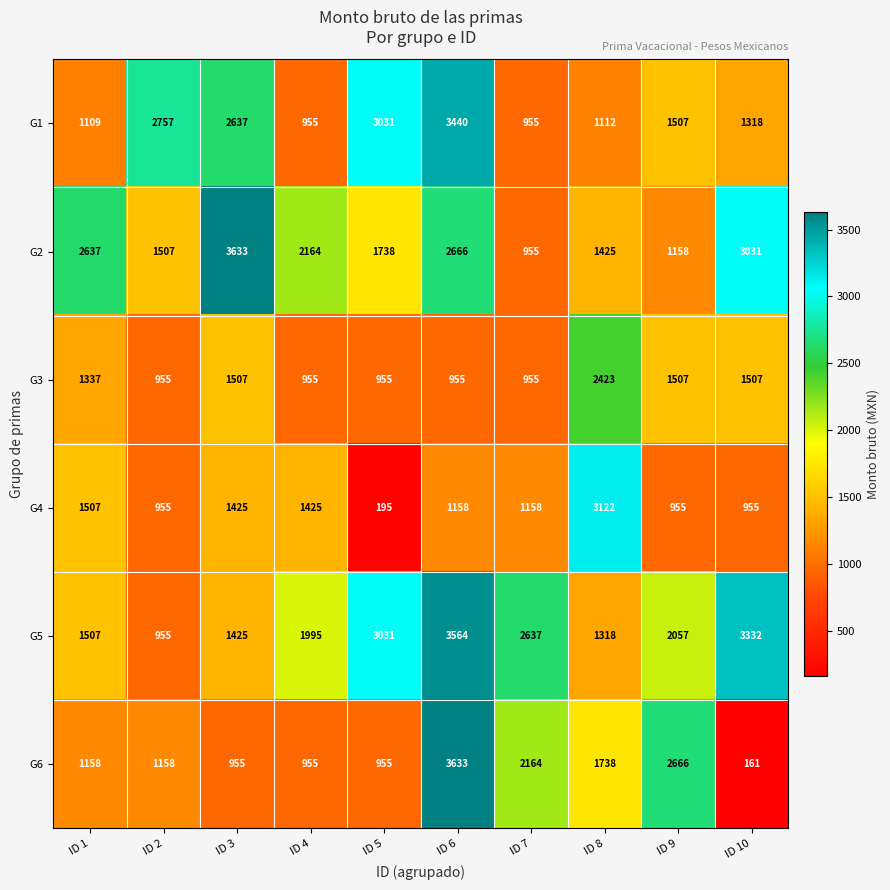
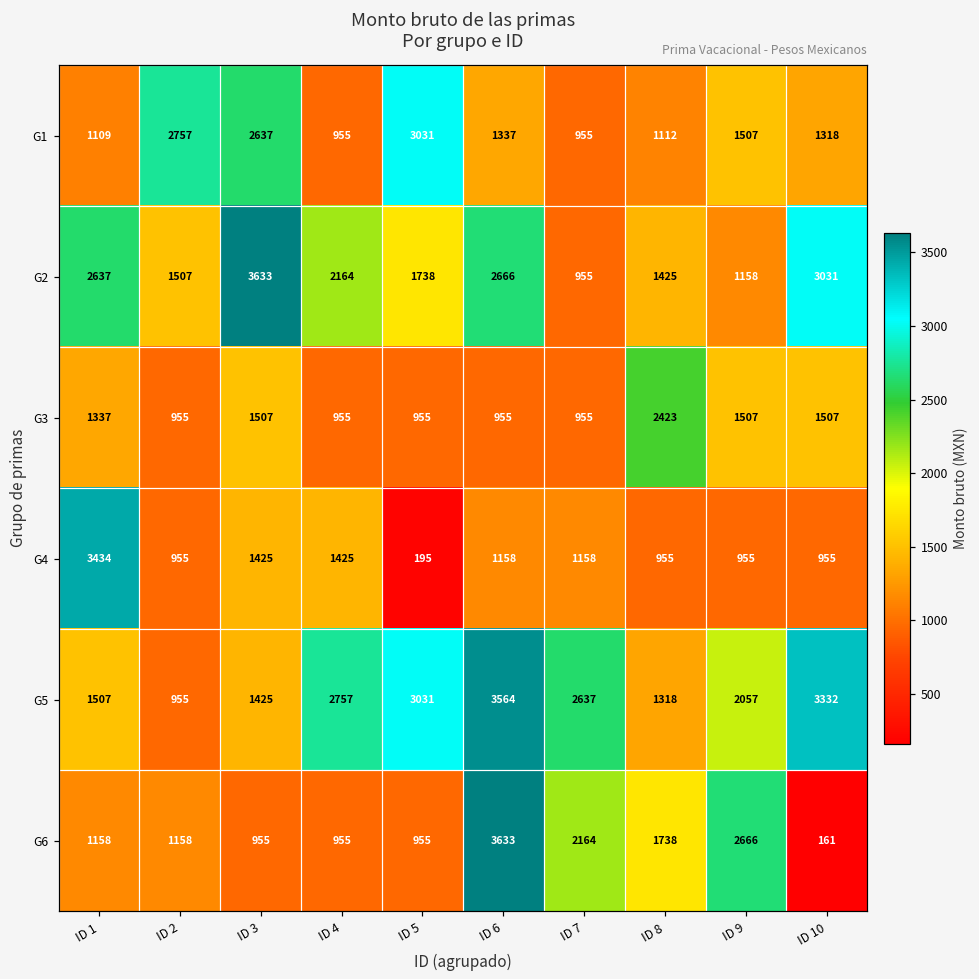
G1, ID 6: 3440 -> 1337
G4, ID 1: 1507 -> 3434
G4, ID 8: 3122 -> 955
G5, ID 4: 1995 -> 2757
